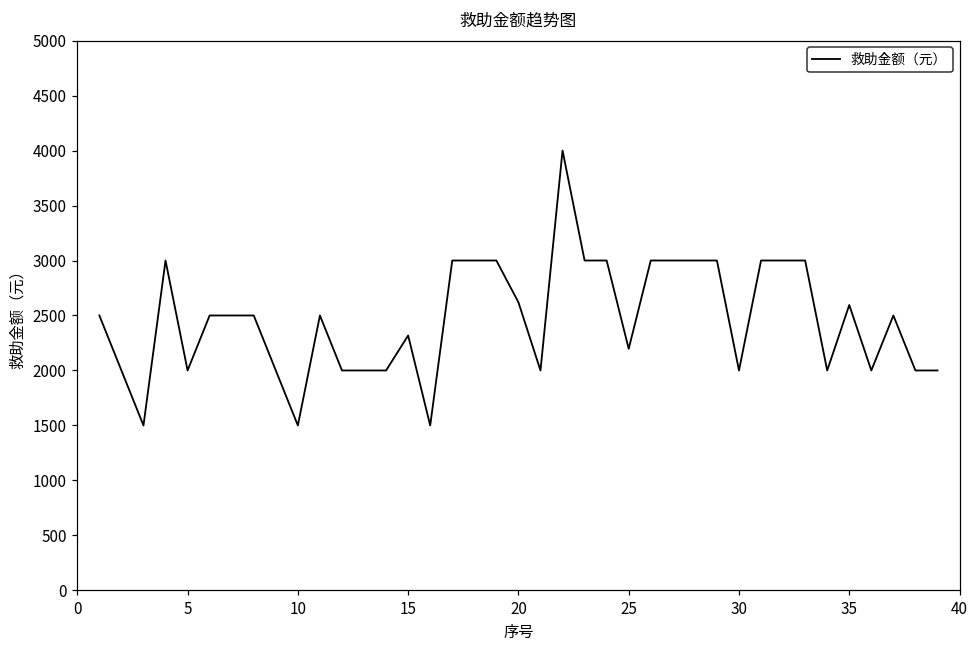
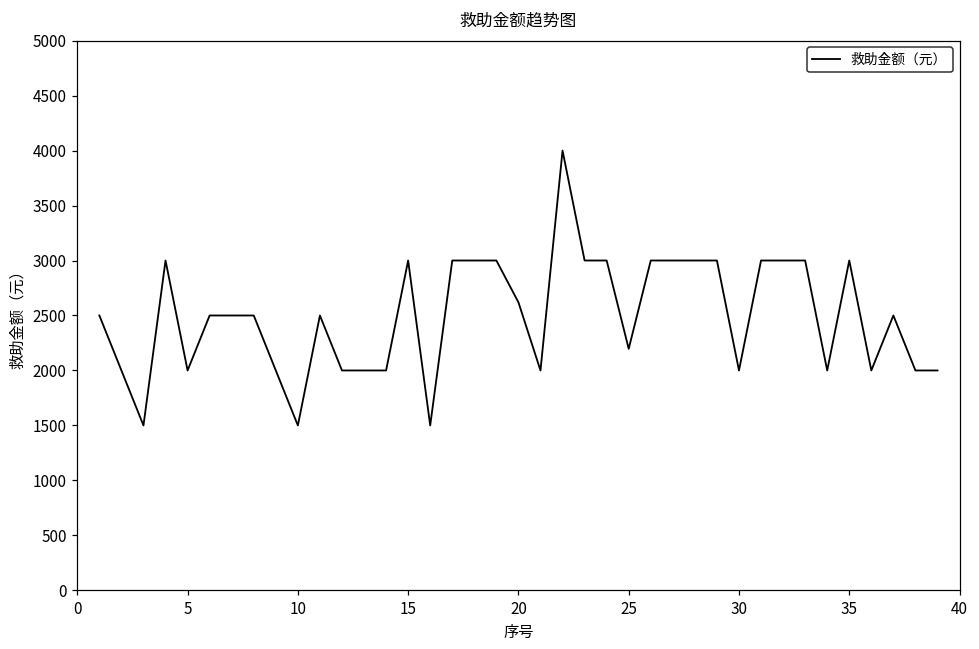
15: 2300 -> 3000
35: 2600 -> 3000
